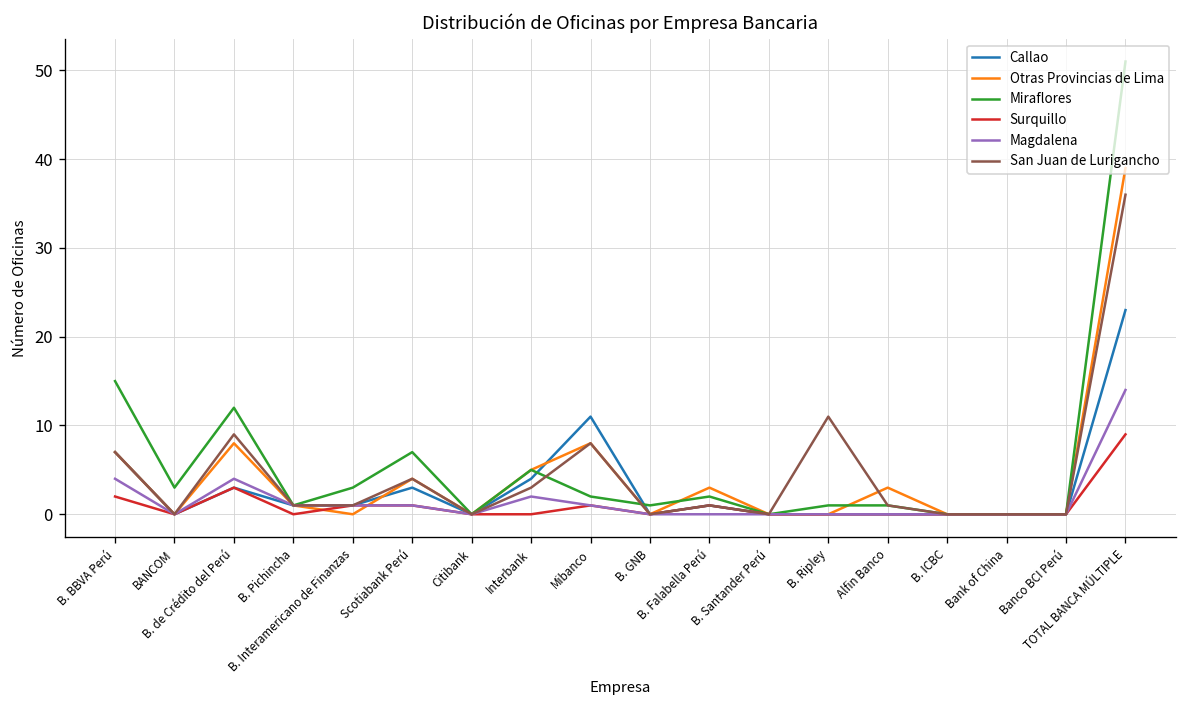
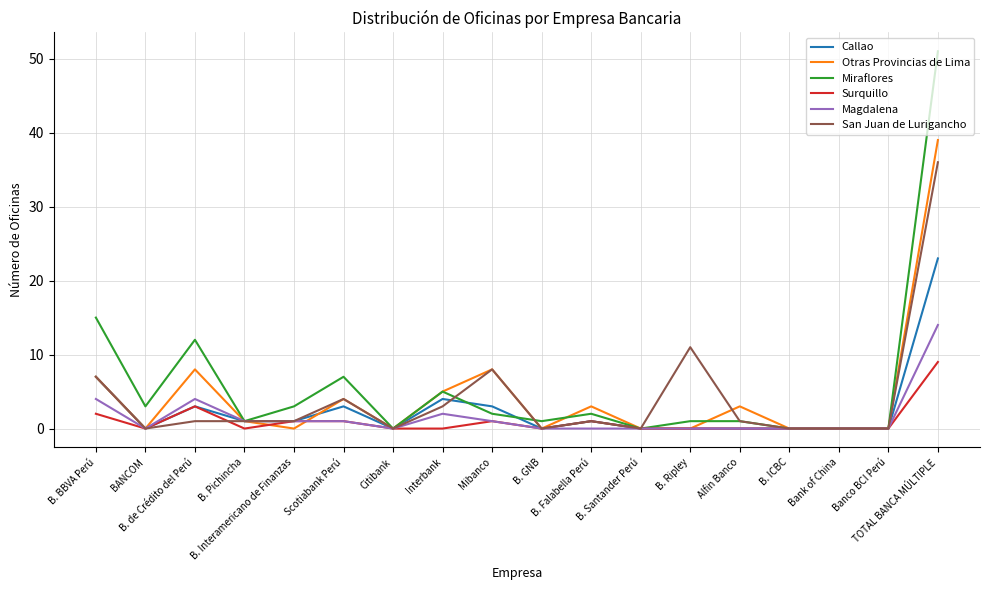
San Juan de Lurigancho, B. de Crédito del Perú: 9 -> 1
Callao, Mibanco: 11 -> 3
